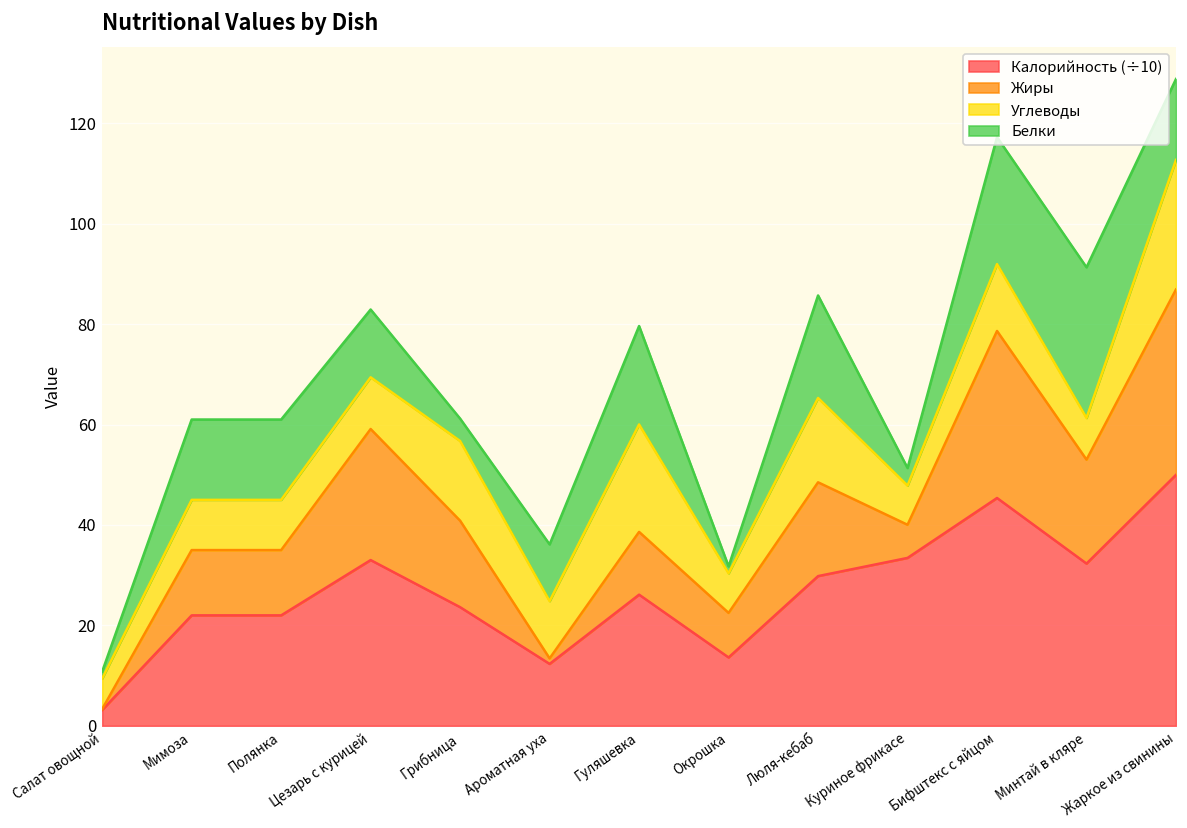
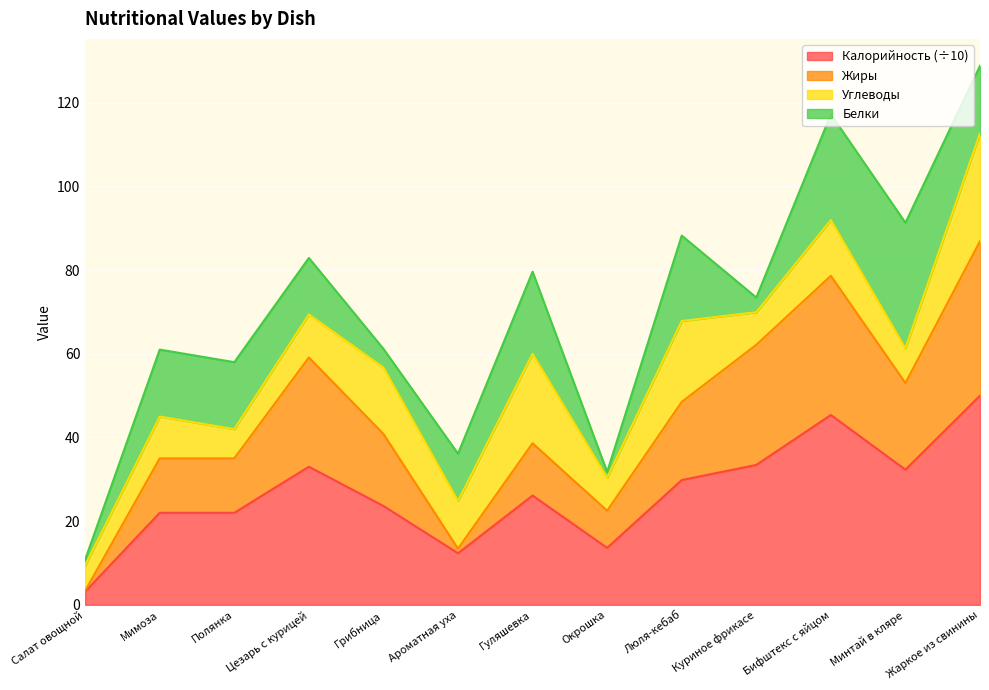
Углеводы, Полянка: 10 -> 7
Углеводы, Люля-кебаб: 17 -> 19
Жиры, Куриное фрикасе: 7 -> 29
